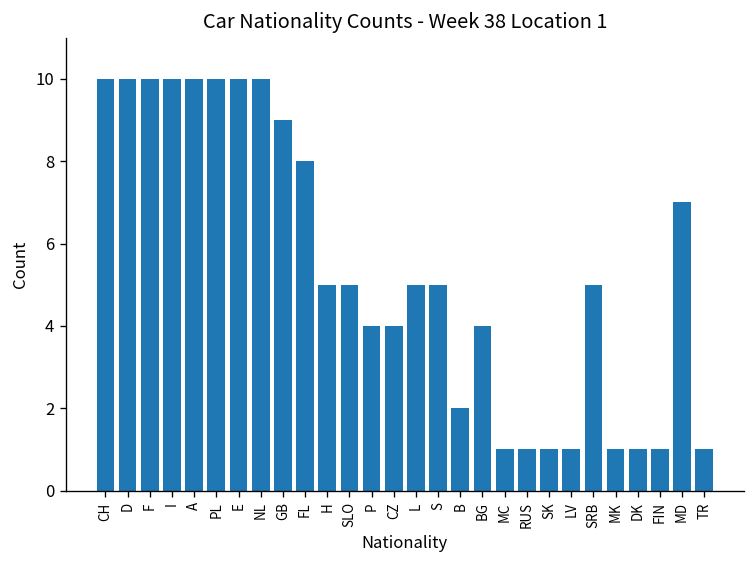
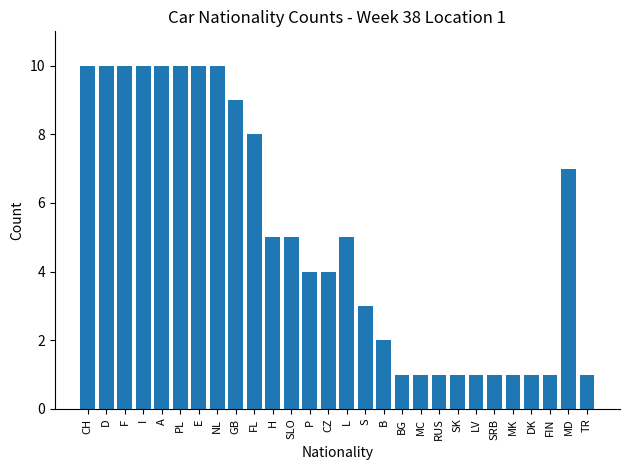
S: 5 -> 3
BG: 4 -> 1
SRB: 5 -> 1
